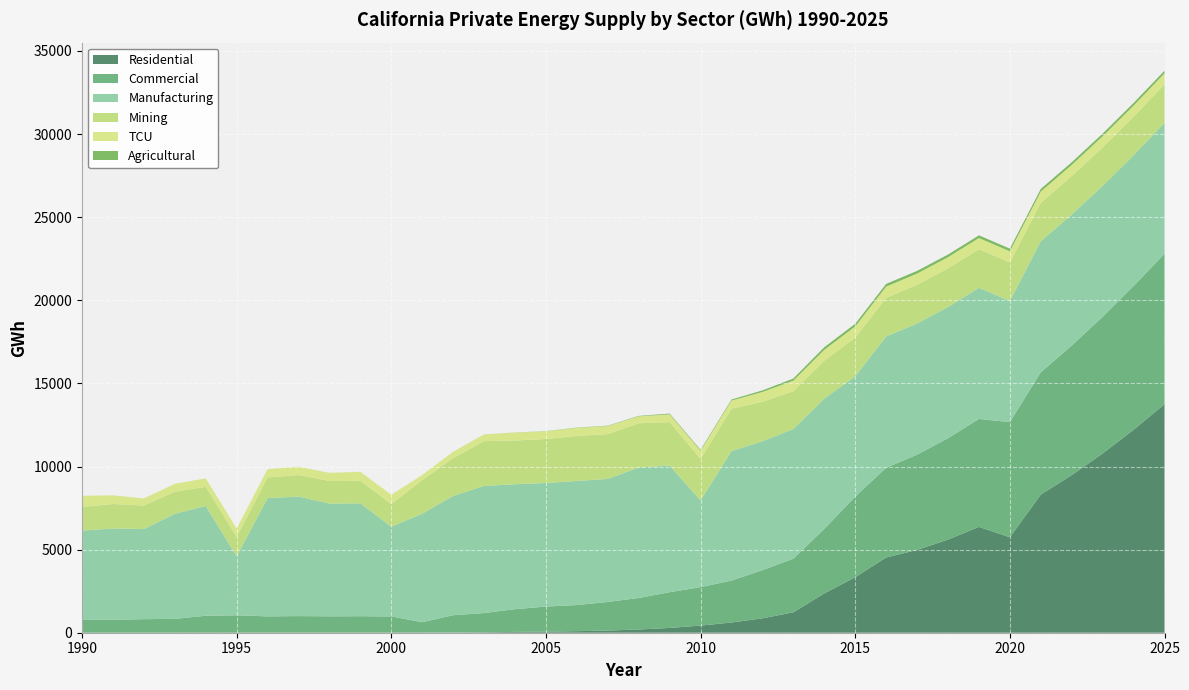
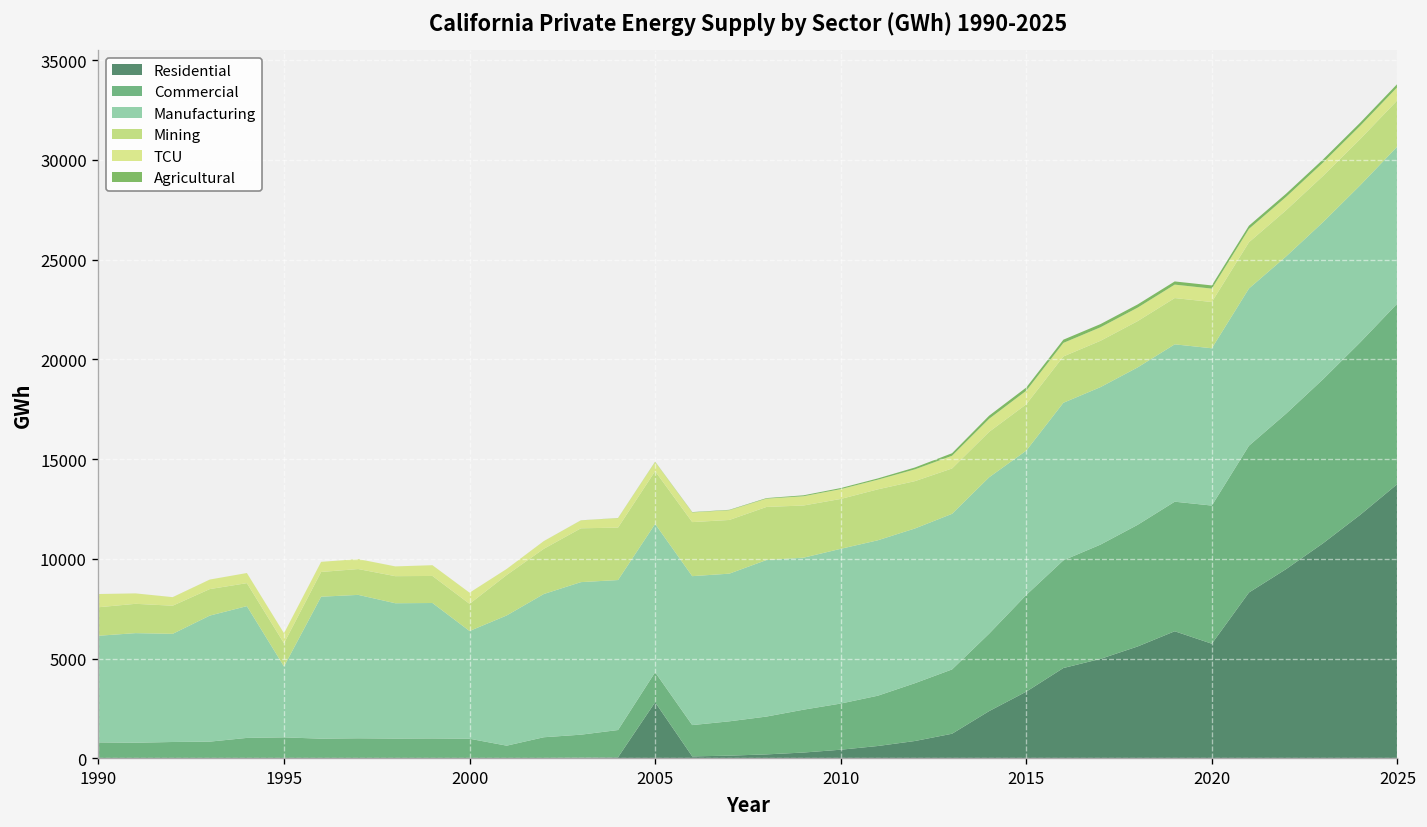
Residential, 2005: 100 -> 2800
Manufacturing, 2010: 5200 -> 7800
Manufacturing, 2020: 7300 -> 7900
